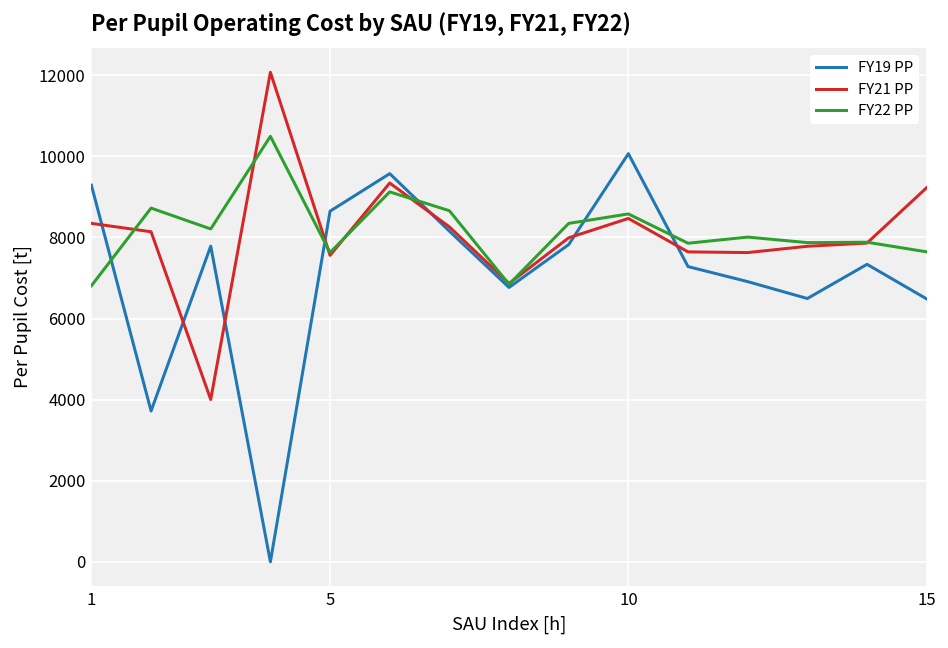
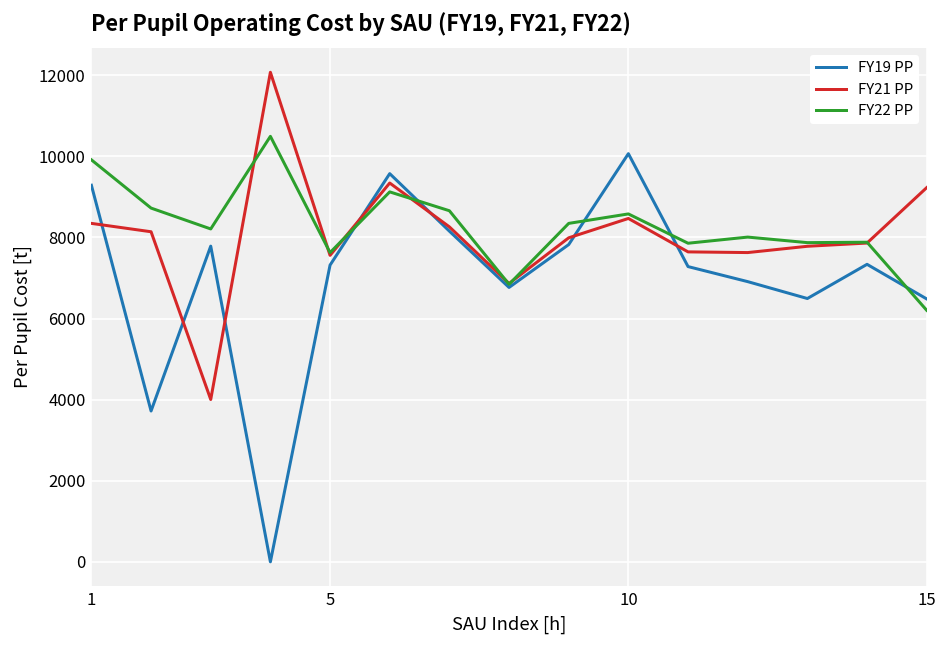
FY22 PP, 1: 6800 -> 9900
FY19 PP, 5: 8600 -> 7300
FY22 PP, 15: 7600 -> 6200
